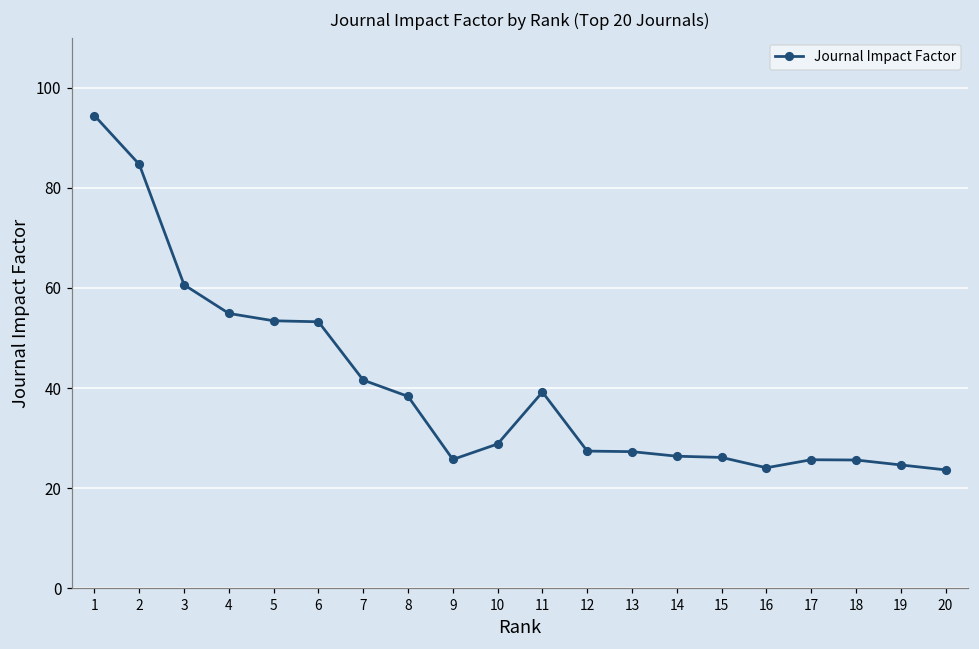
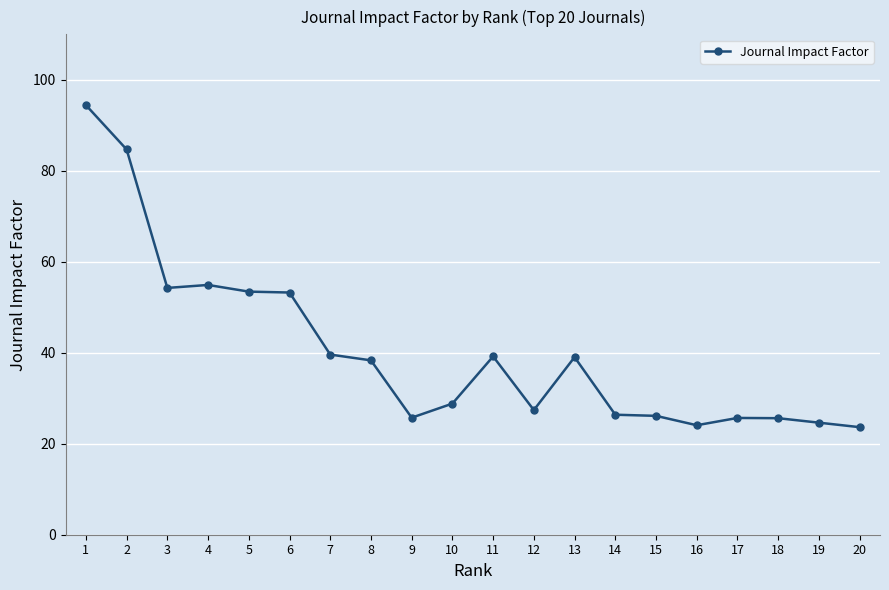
3: 61 -> 54
7: 42 -> 40
13: 27 -> 39
